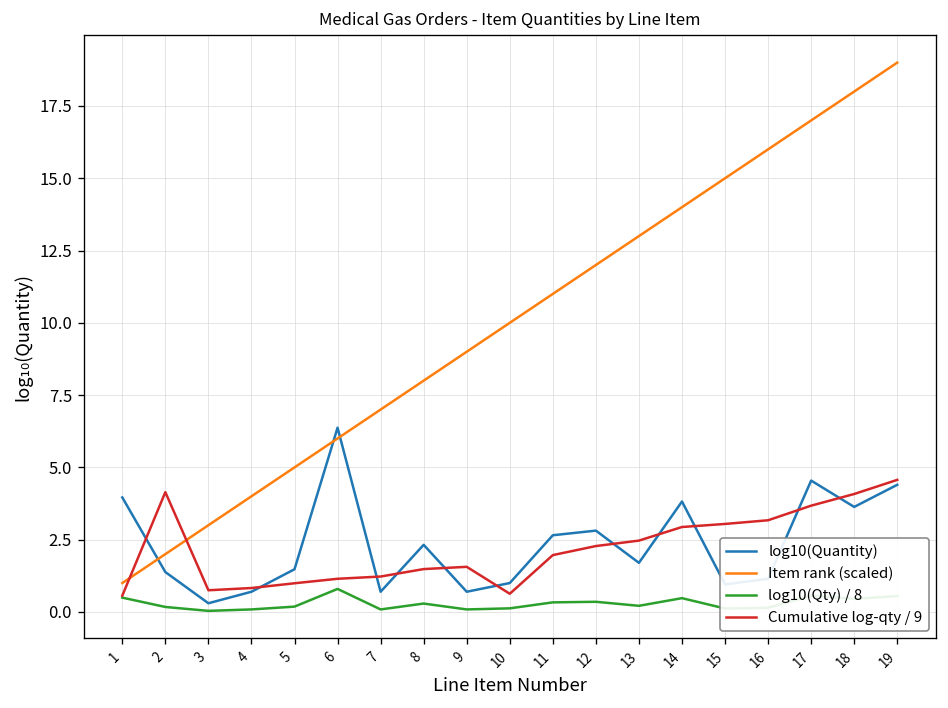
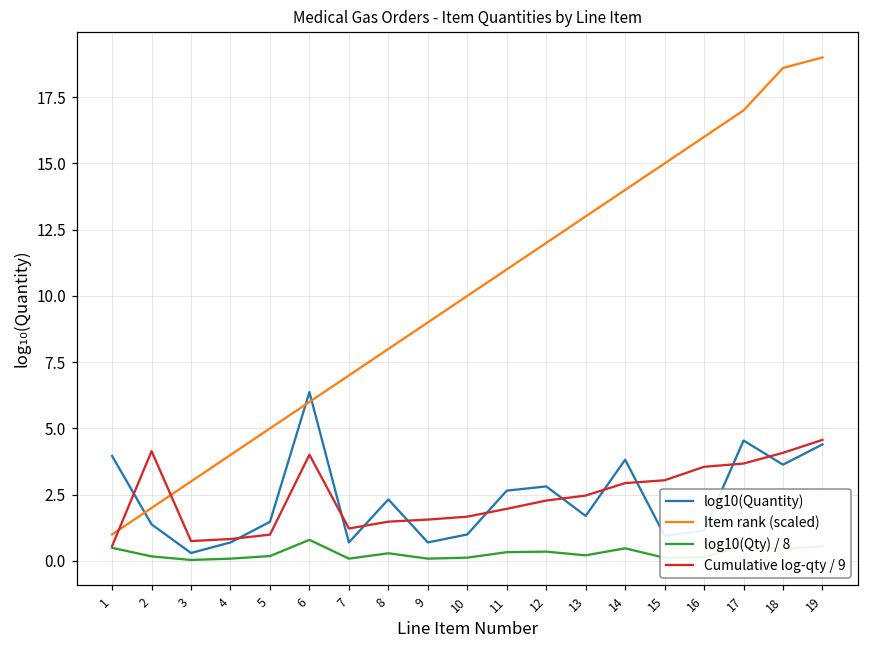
Cumulative log-qty / 9, 6: 1.1 -> 4.0
Cumulative log-qty / 9, 10: 0.6 -> 1.7
Cumulative log-qty / 9, 16: 3.2 -> 3.6
Item rank (scaled), 18: 18.0 -> 18.6
